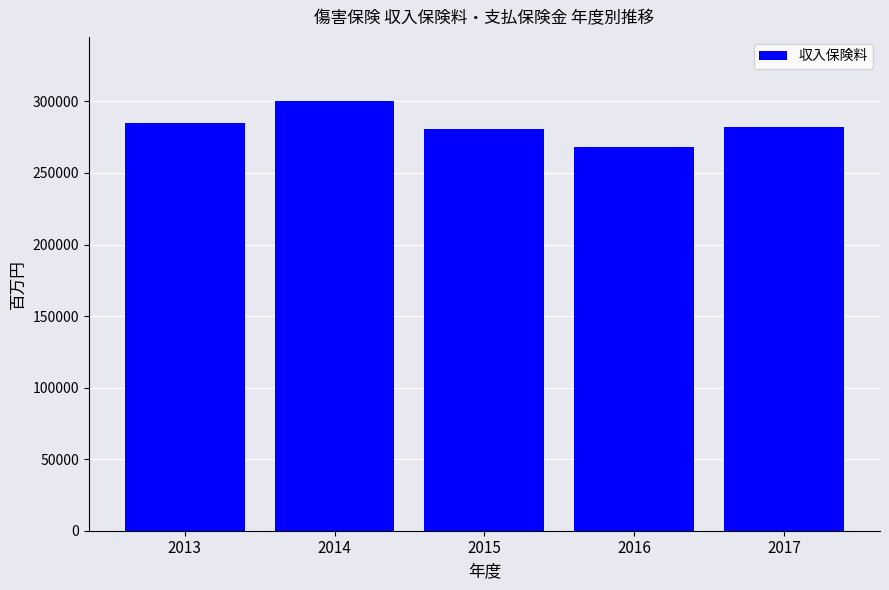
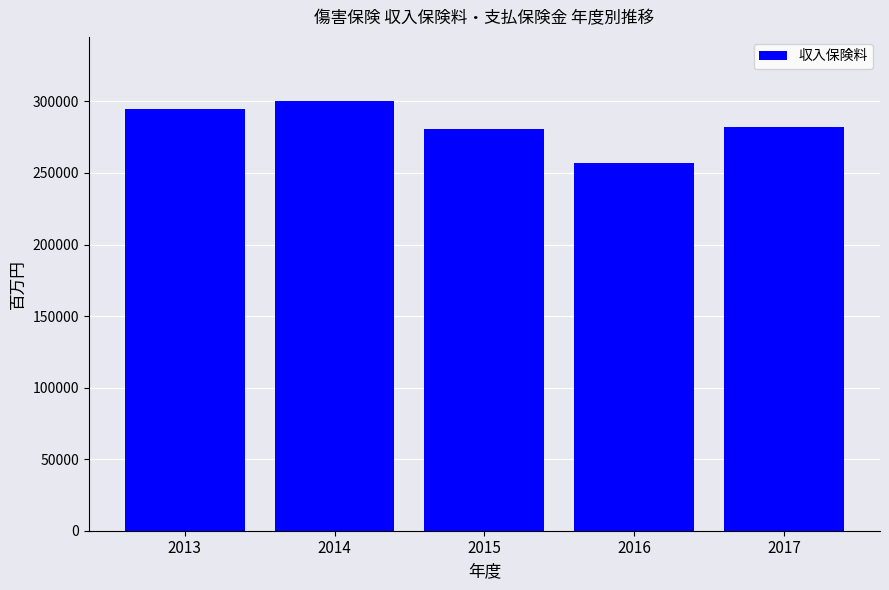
2013: 285000 -> 295000
2016: 268000 -> 257000
